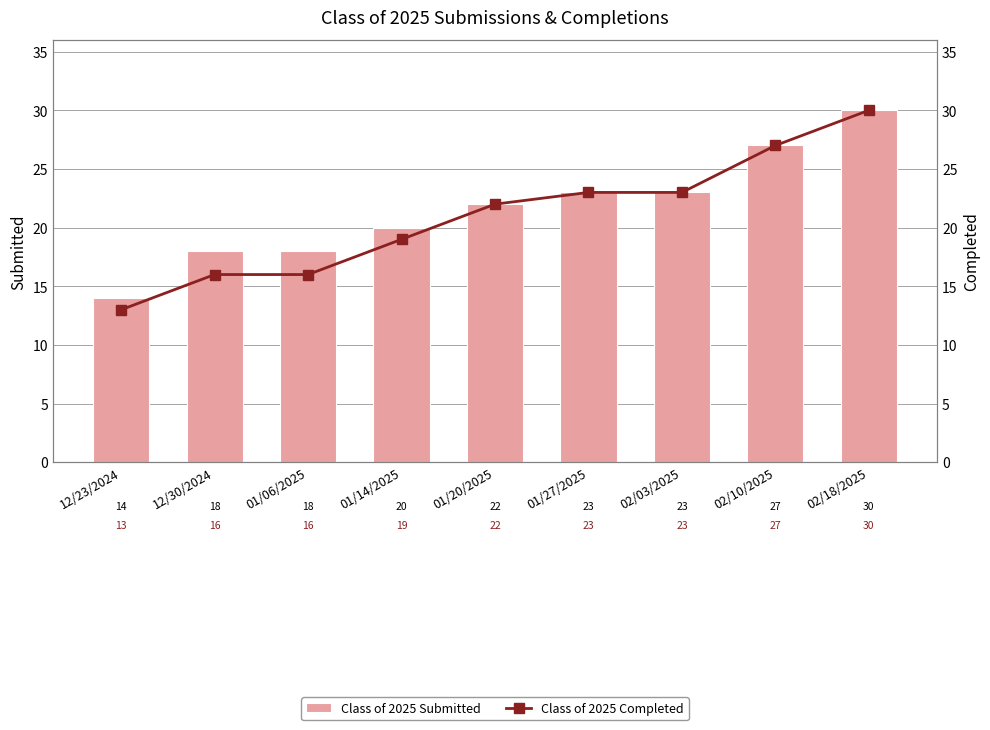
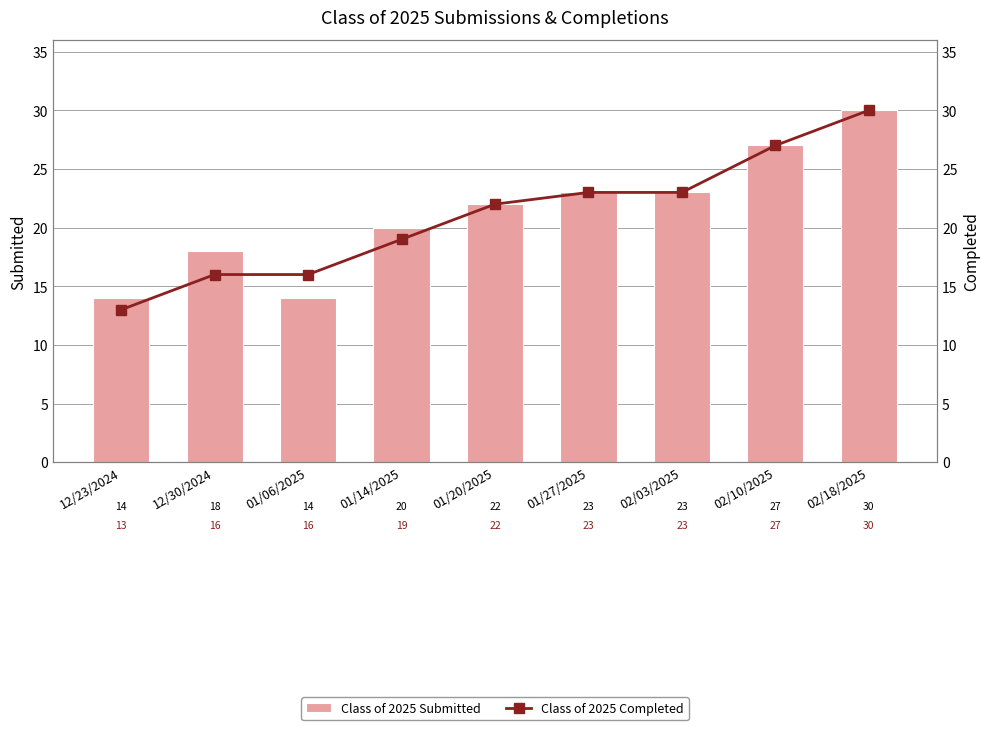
Class of 2025 Submitted, 01/06/2025: 18 -> 14
